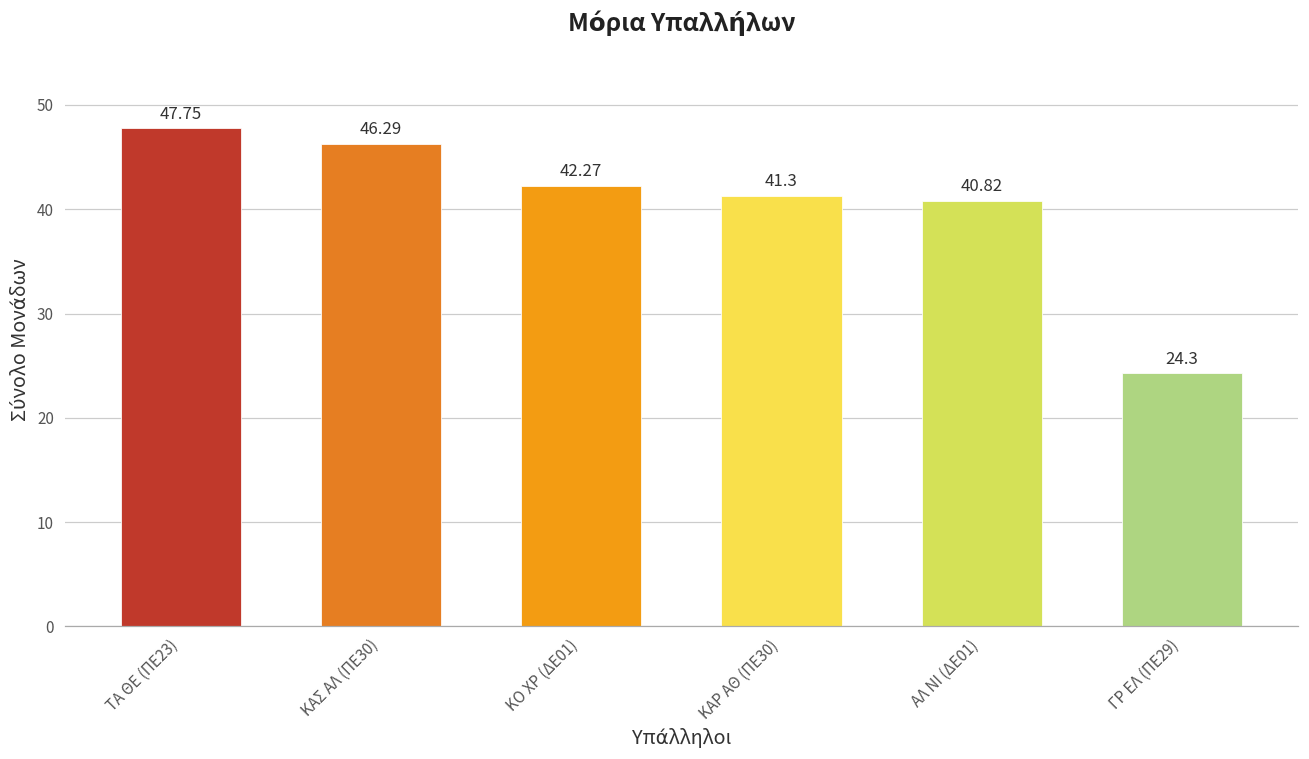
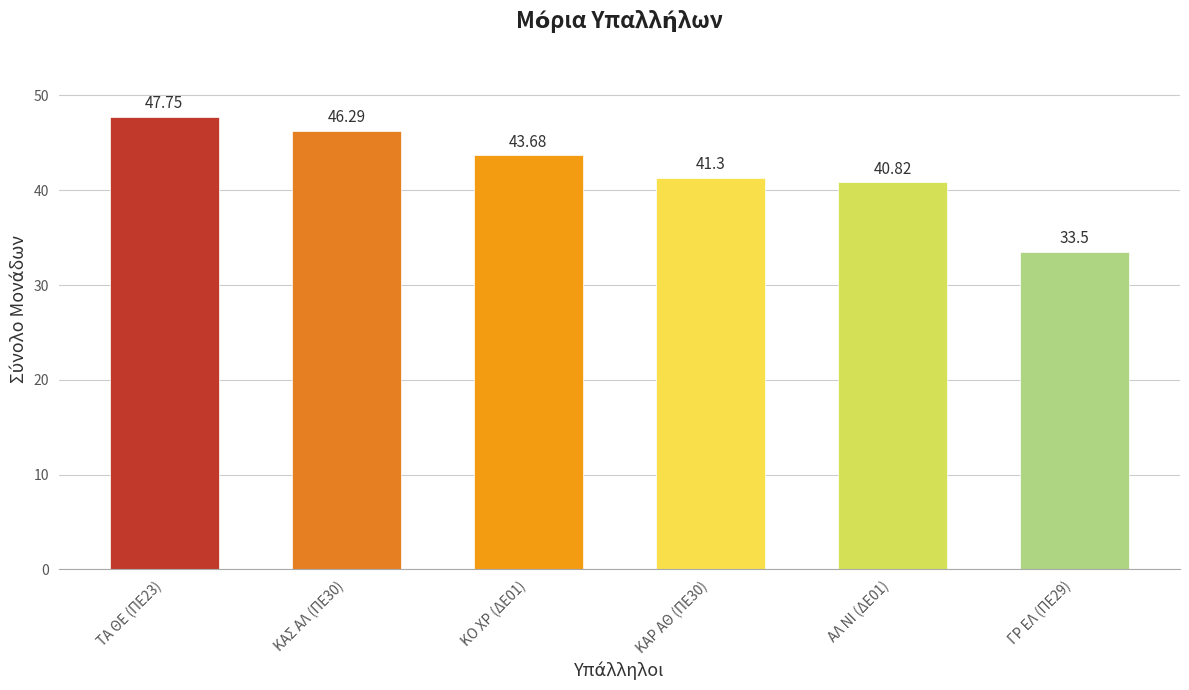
ΚΟ ΧΡ (ΔΕ01): 42.27 -> 43.68
ΓΡ ΕΛ (ΠΕ29): 24.3 -> 33.5
